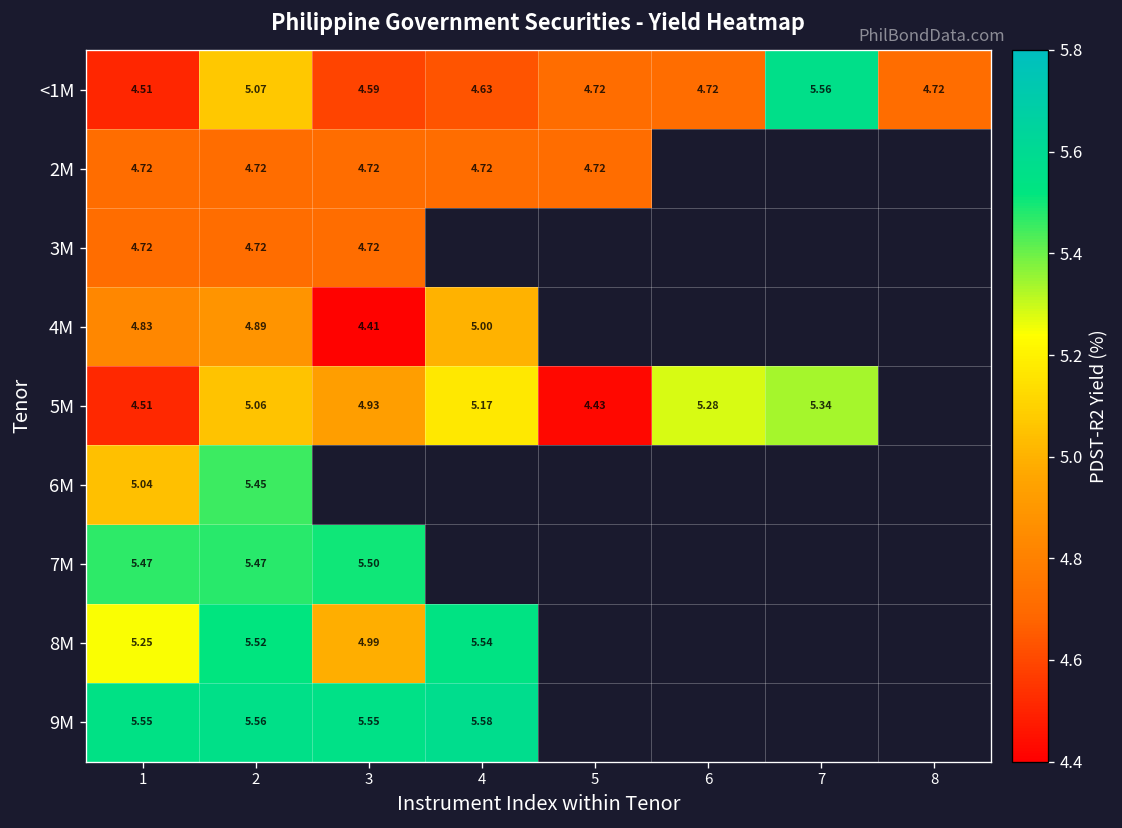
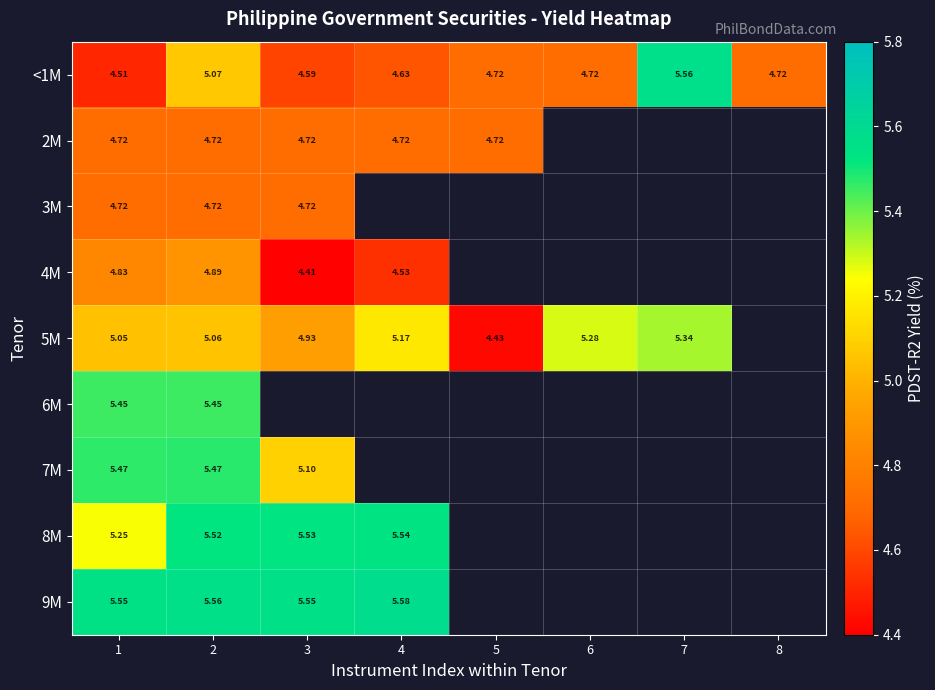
4M, 4: 5.00 -> 4.53
5M, 1: 4.51 -> 5.05
6M, 1: 5.04 -> 5.45
7M, 3: 5.50 -> 5.10
8M, 3: 4.99 -> 5.53
